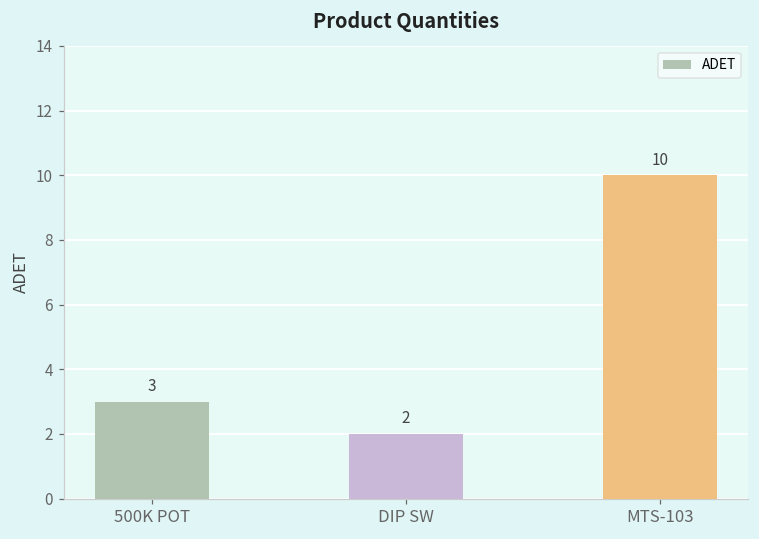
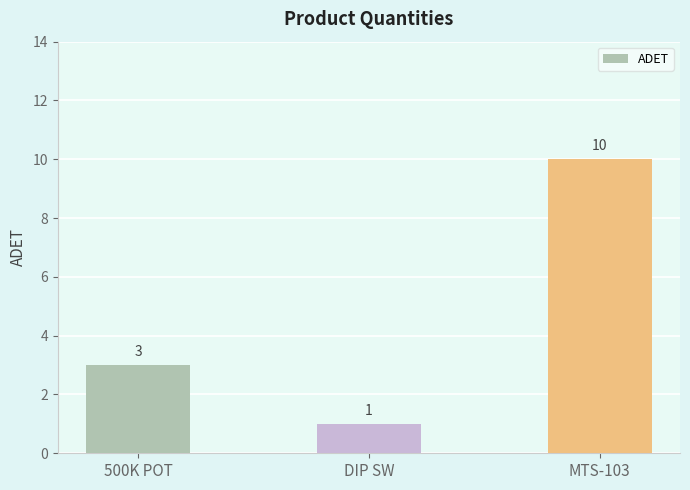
DIP SW: 2 -> 1
